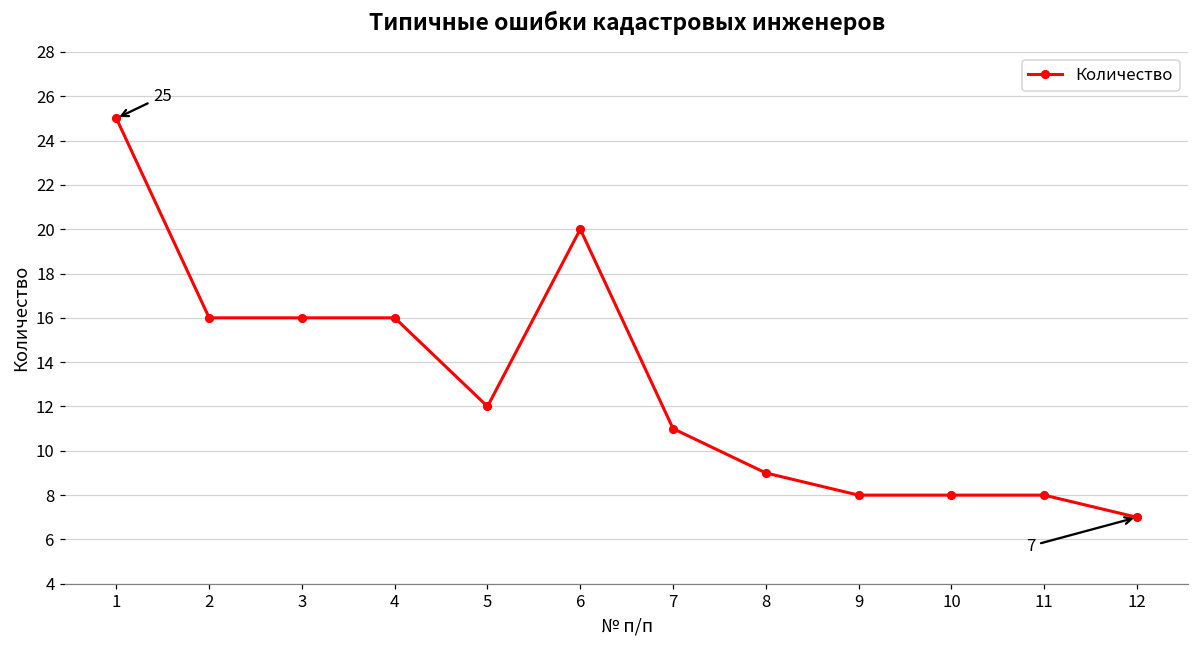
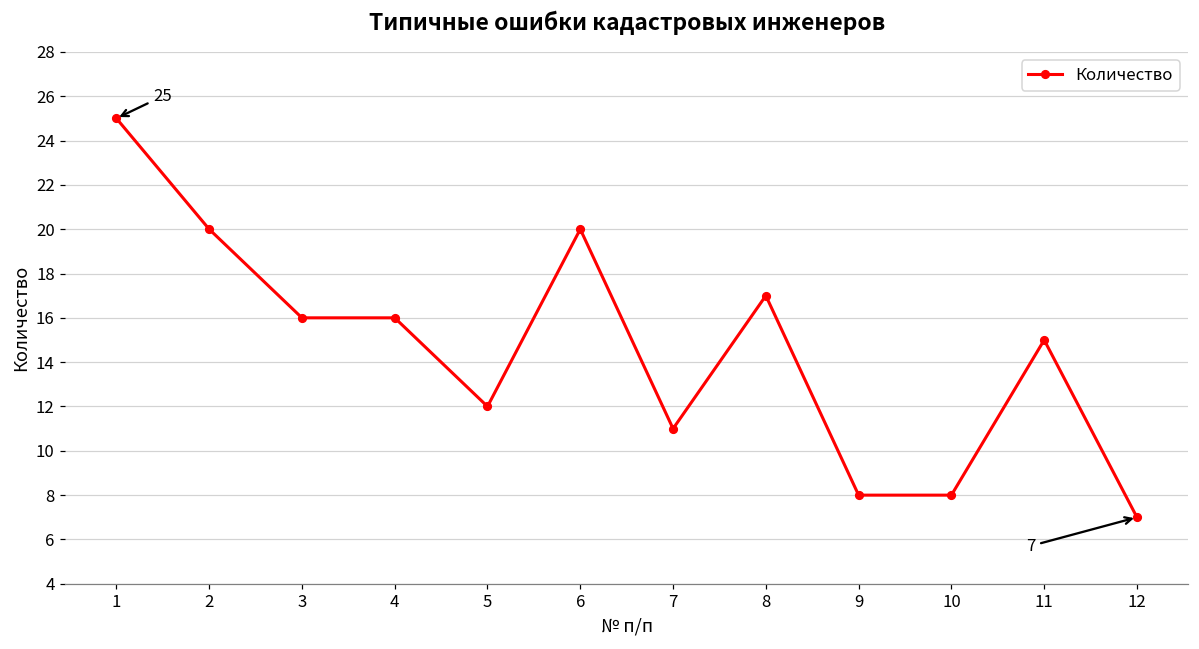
2: 16 -> 20
8: 9 -> 17
11: 8 -> 15
